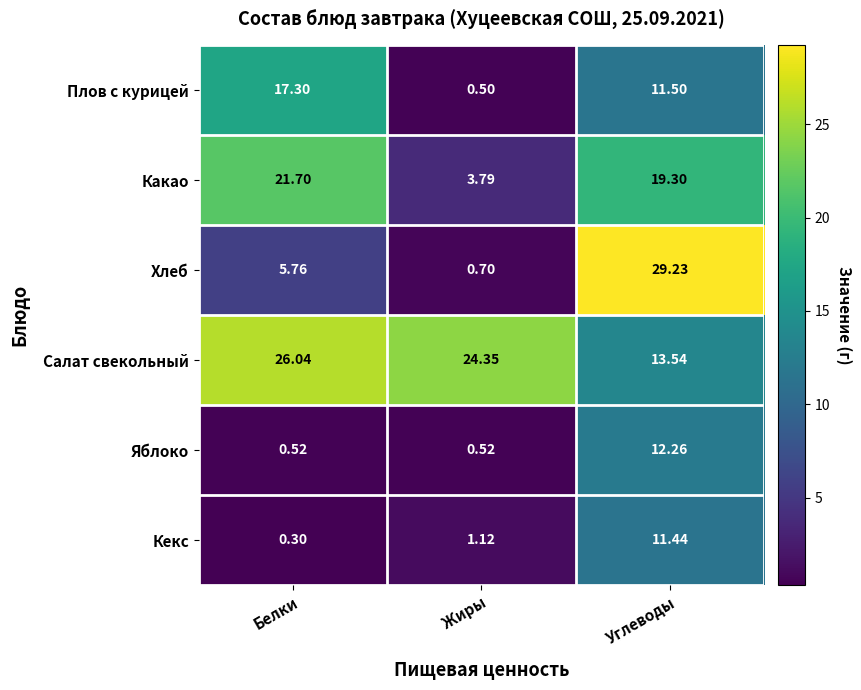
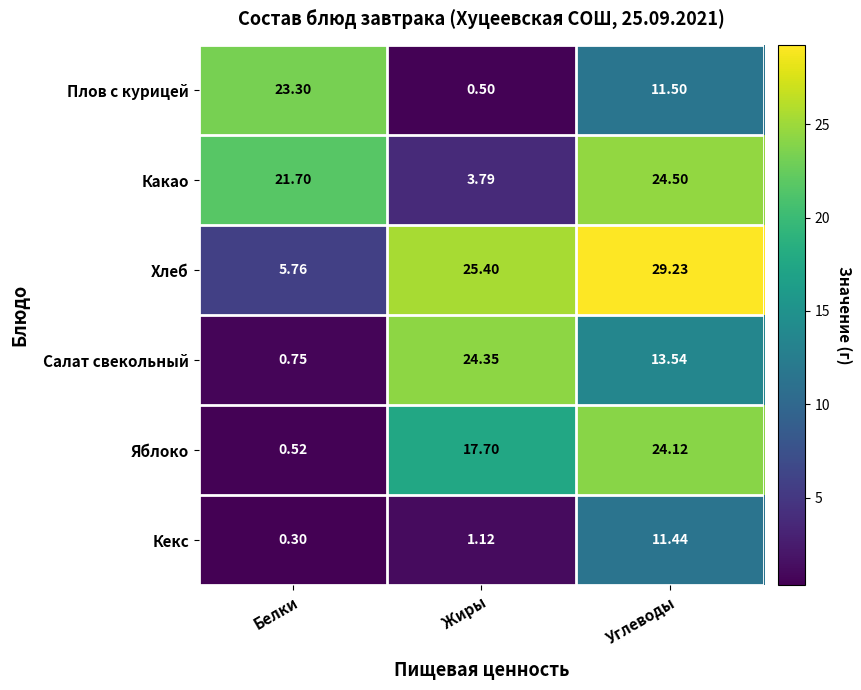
Плов с курицей, Белки: 17.30 -> 23.30
Какао, Углеводы: 19.30 -> 24.50
Хлеб, Жиры: 0.70 -> 25.40
Салат свекольный, Белки: 26.04 -> 0.75
Яблоко, Жиры: 0.52 -> 17.70
Яблоко, Углеводы: 12.26 -> 24.12
